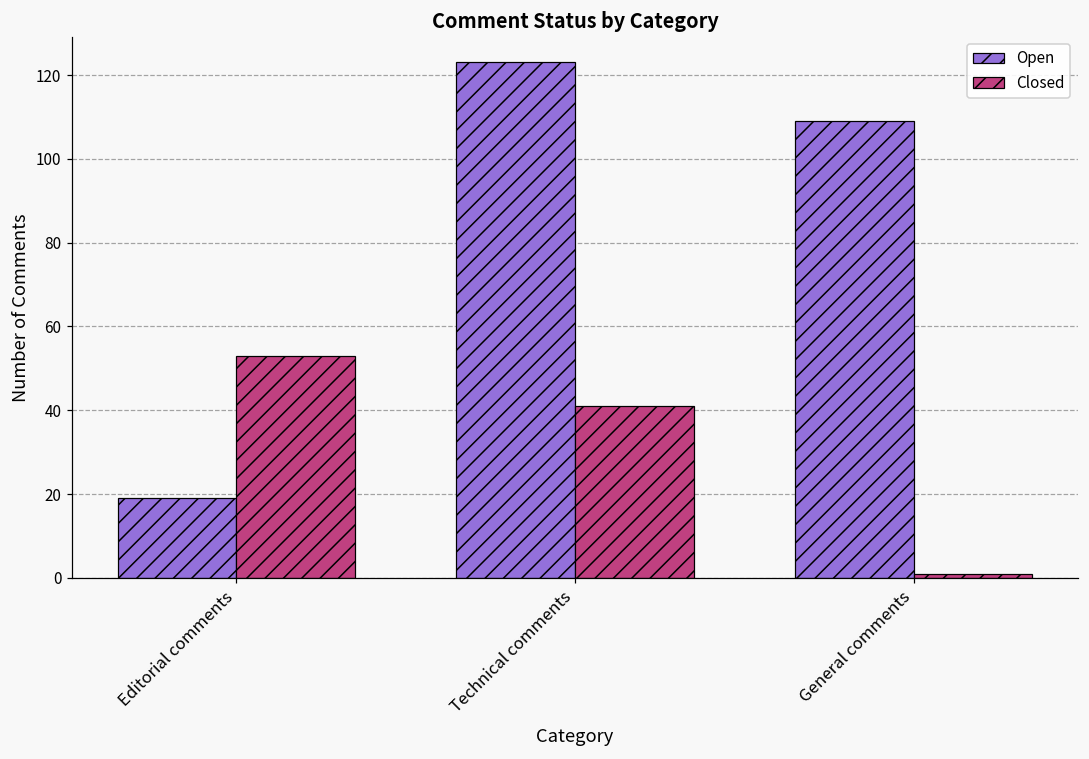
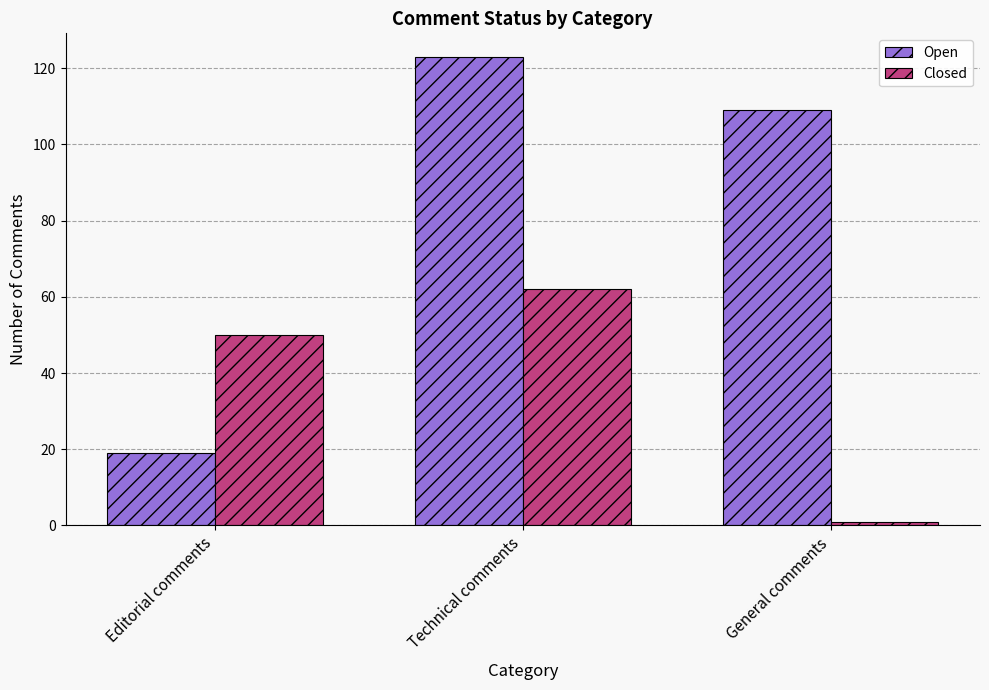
Closed, Editorial comments: 53 -> 50
Closed, Technical comments: 41 -> 62
